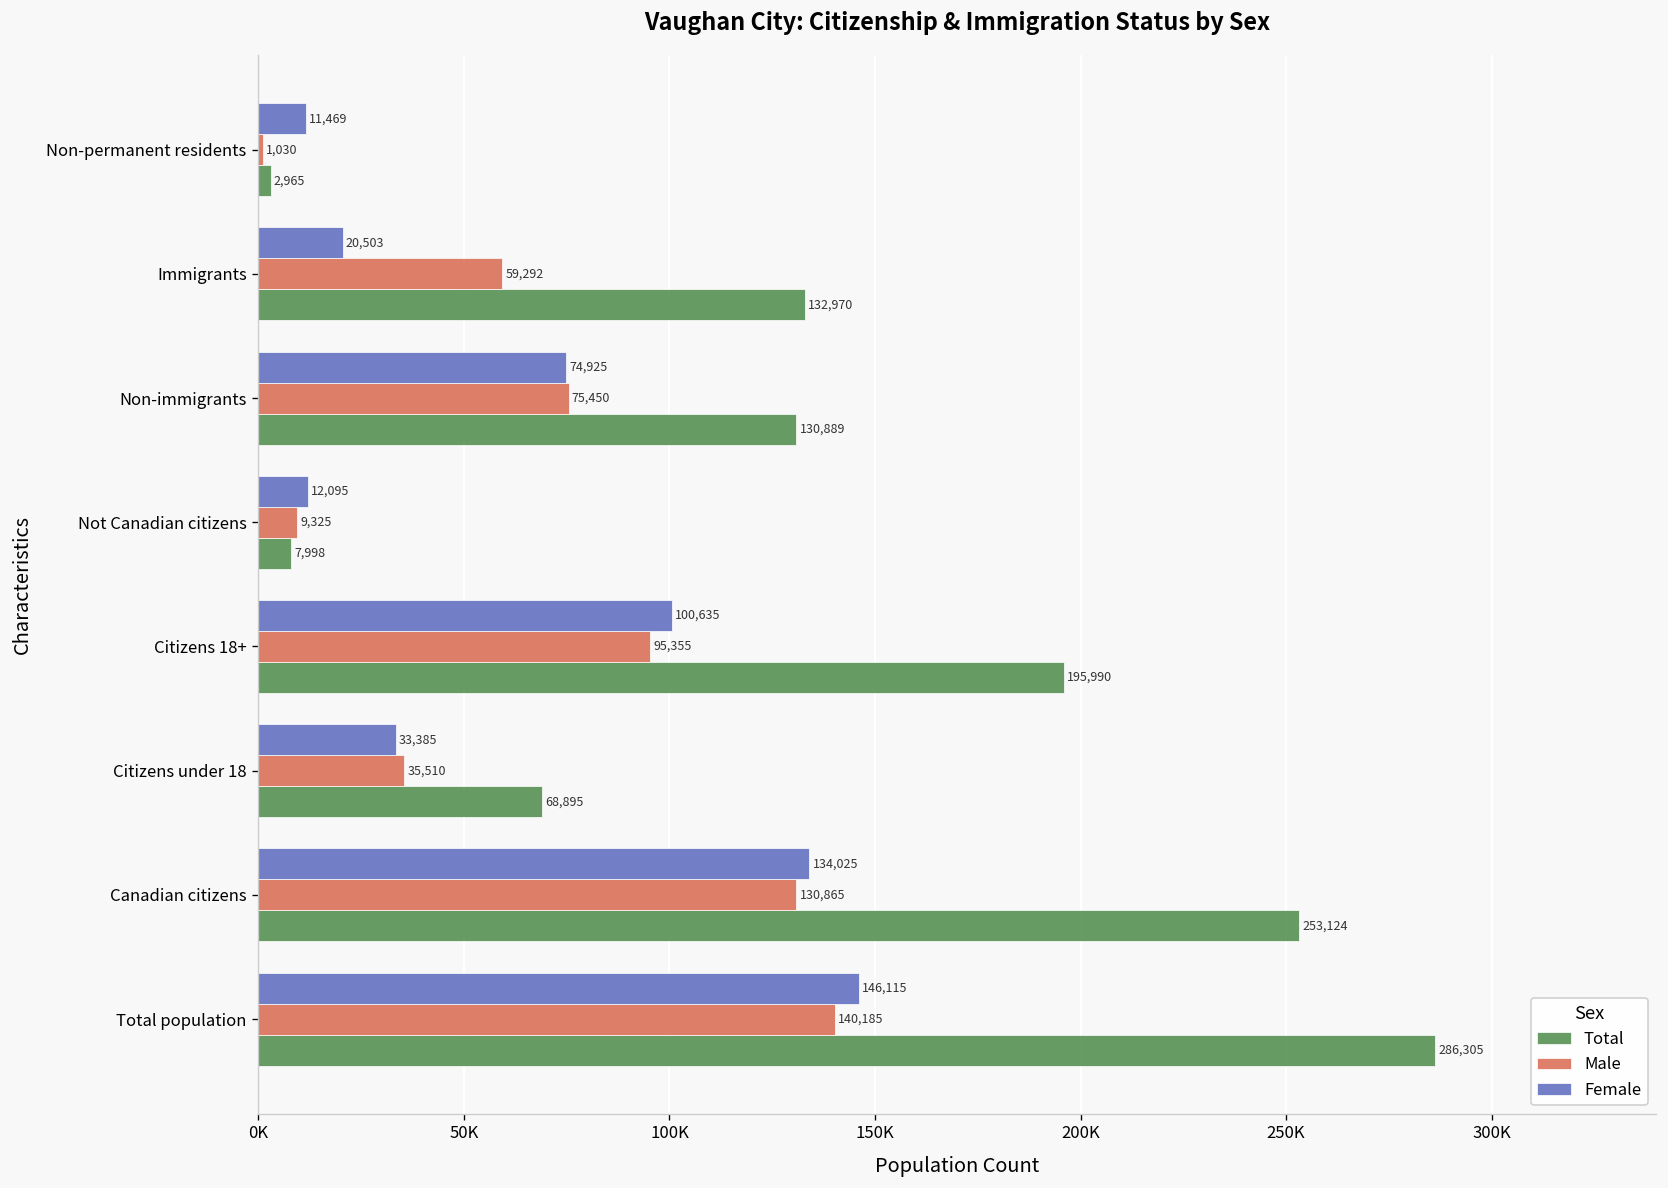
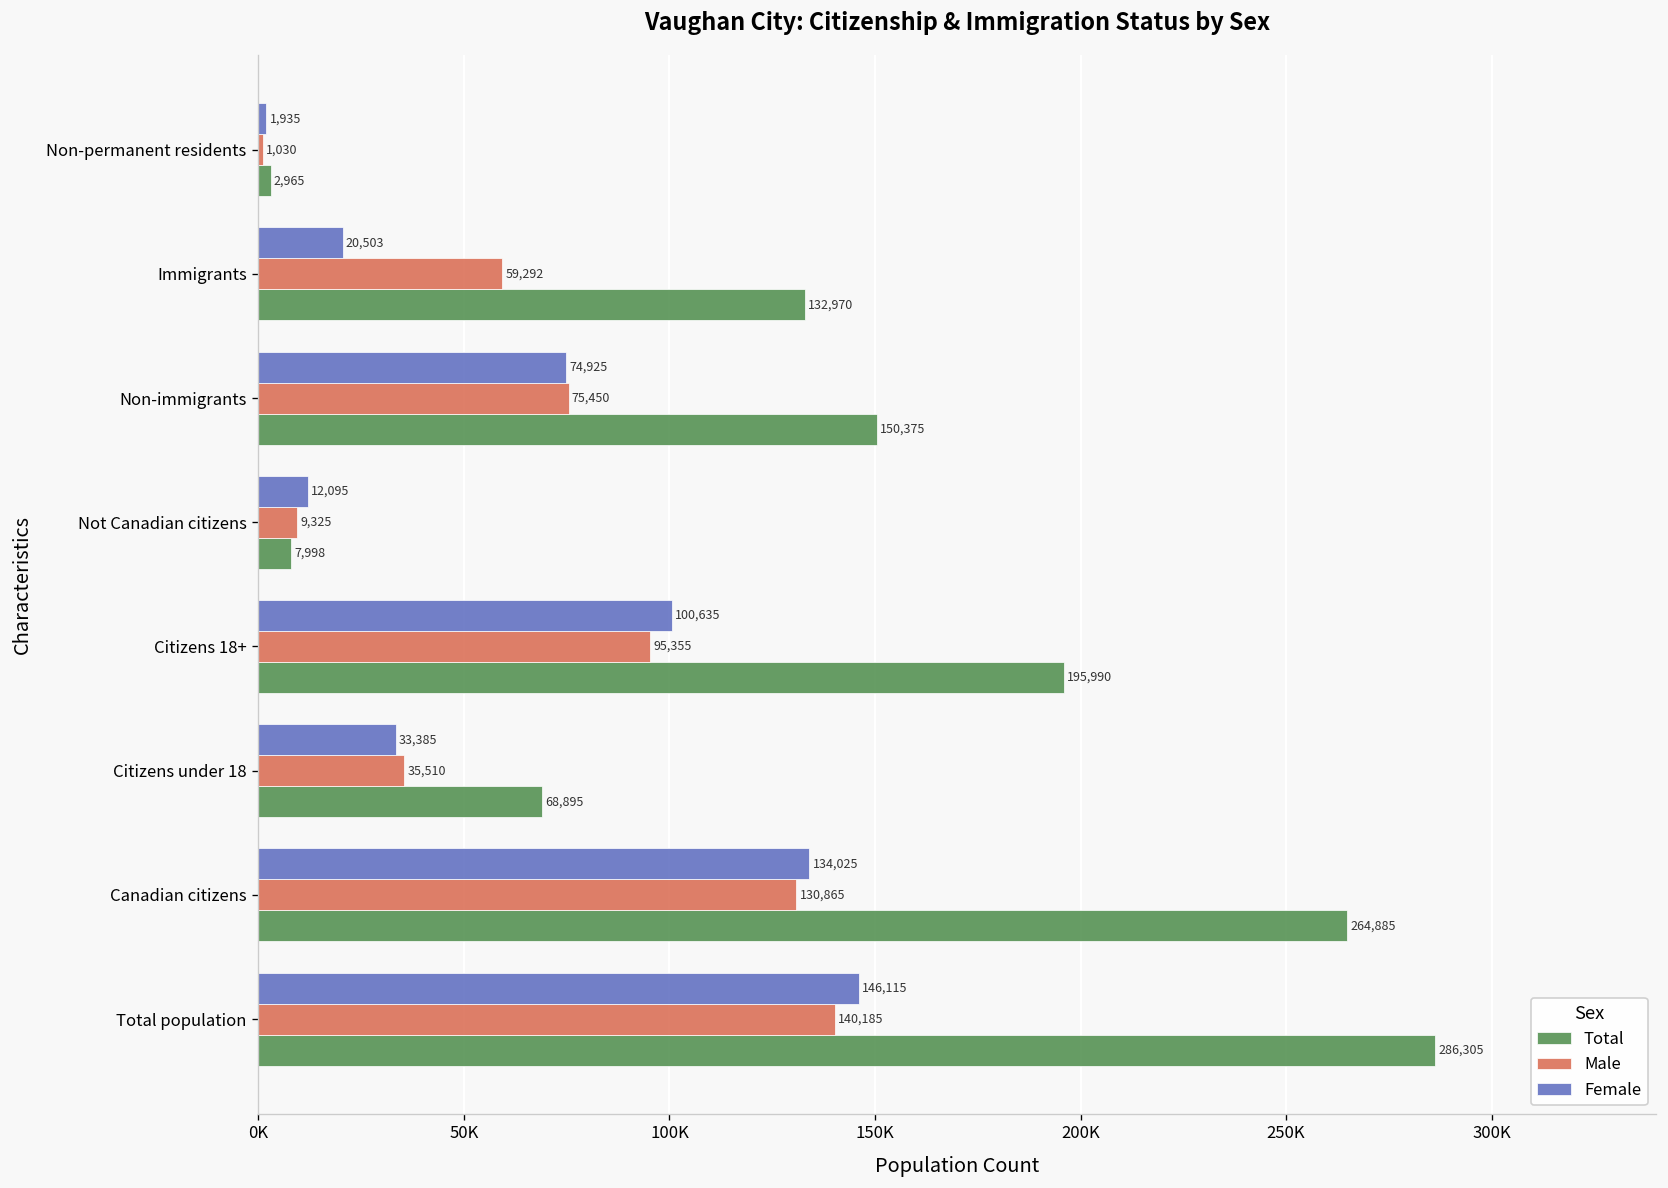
Female, Non-permanent residents: 11,469 -> 1,935
Total, Non-immigrants: 130,889 -> 150,375
Total, Canadian citizens: 253,124 -> 264,885
